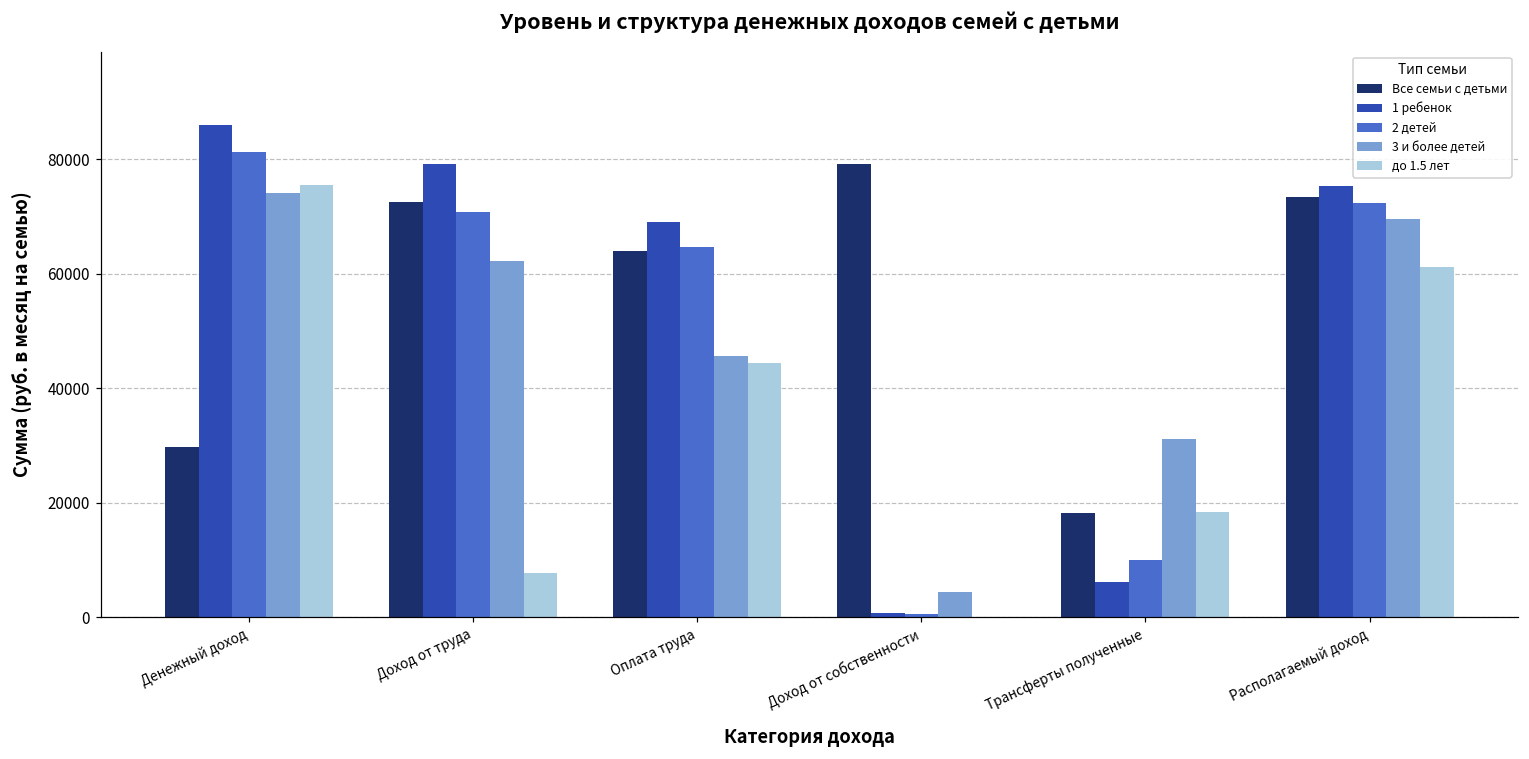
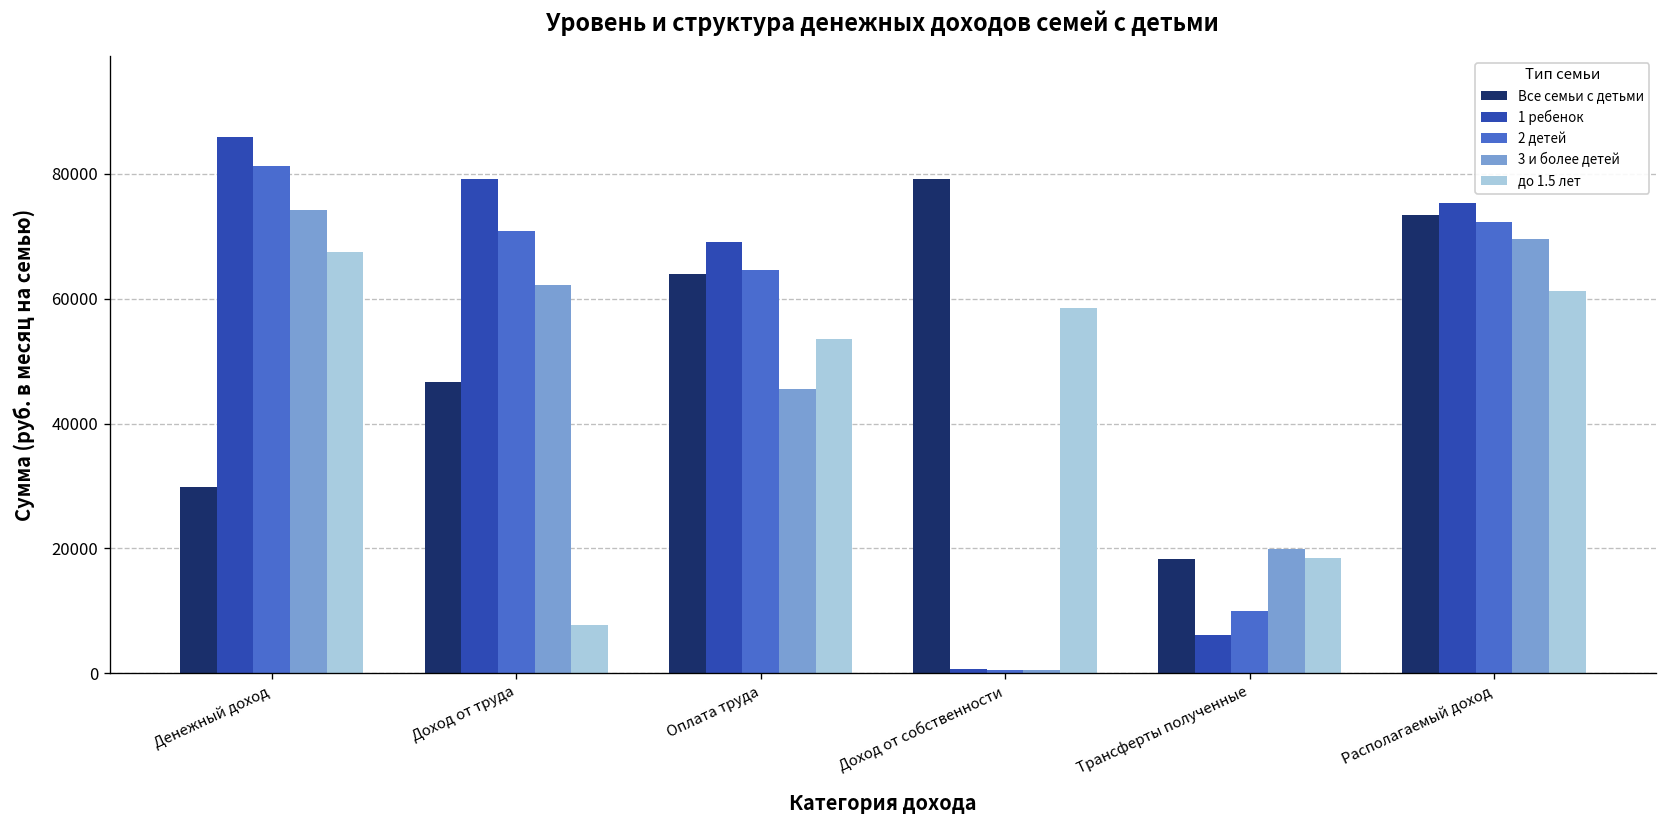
до 1.5 лет, Денежный доход: 76000 -> 68000
Все семьи с детьми, Доход от труда: 73000 -> 47000
до 1.5 лет, Оплата труда: 44000 -> 53000
3 и более детей, Доход от собственности: 4000 -> 0
до 1.5 лет, Доход от собственности: 0 -> 58000
3 и более детей, Трансферты полученные: 31000 -> 20000
